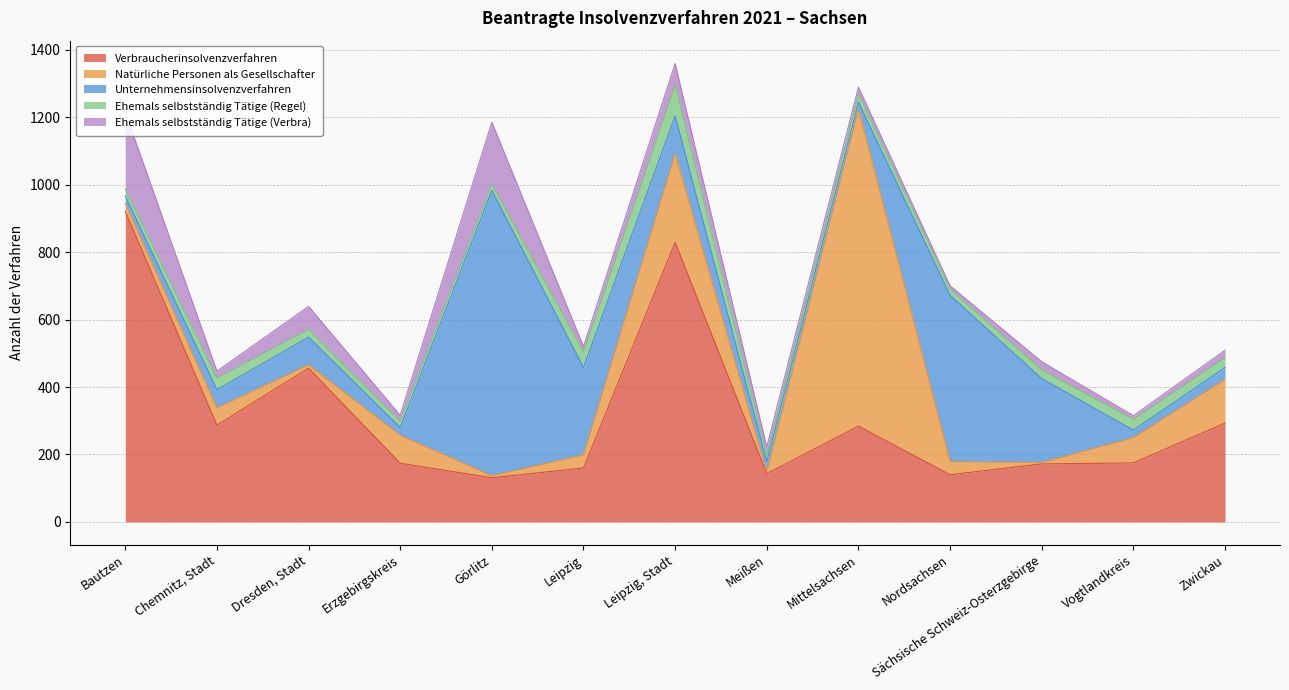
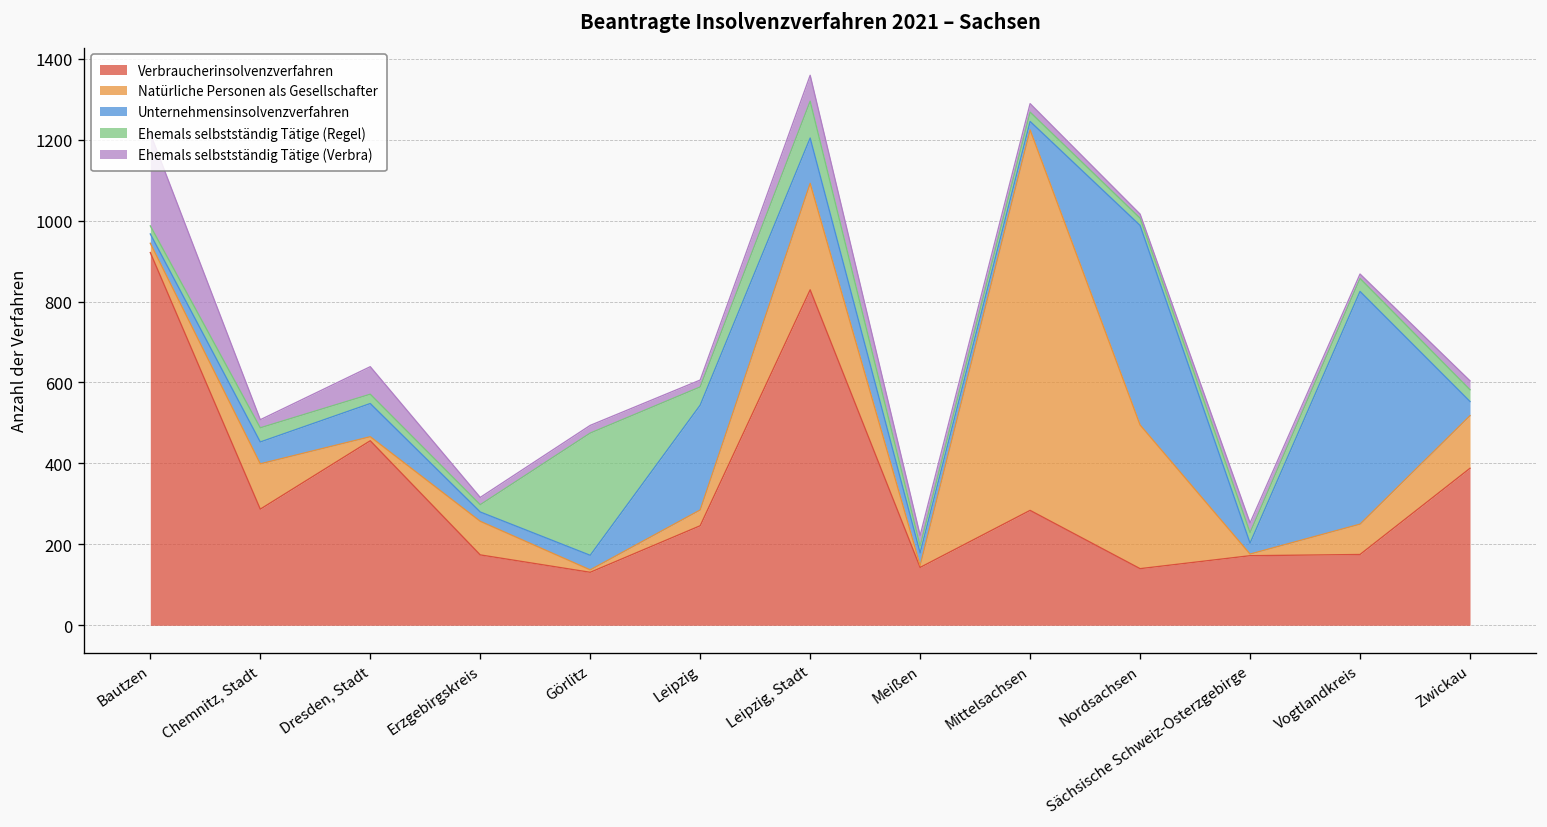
Natürliche Personen als Gesellschafter, Chemnitz, Stadt: 50 -> 110
Unternehmensinsolvenzverfahren, Görlitz: 850 -> 40
Ehemals selbstständig Tätige (Regel), Görlitz: 20 -> 300
Ehemals selbstständig Tätige (Verbra), Görlitz: 180 -> 20
Verbraucherinsolvenzverfahren, Leipzig: 160 -> 250
Natürliche Personen als Gesellschafter, Nordsachsen: 40 -> 360
Unternehmensinsolvenzverfahren, Sächsische Schweiz-Osterzgebirge: 250 -> 30
Unternehmensinsolvenzverfahren, Vogtlandkreis: 20 -> 580
Verbraucherinsolvenzverfahren, Zwickau: 290 -> 390
